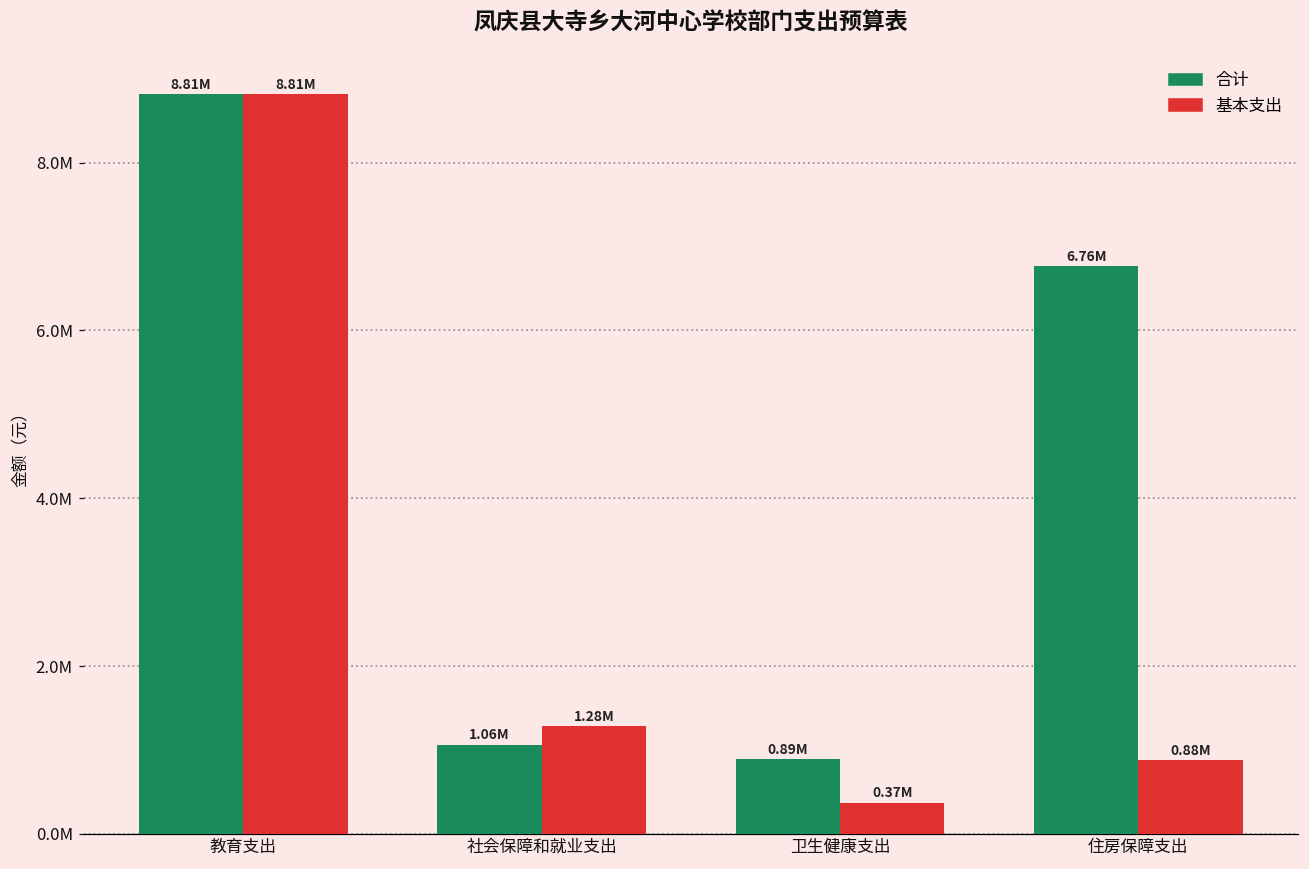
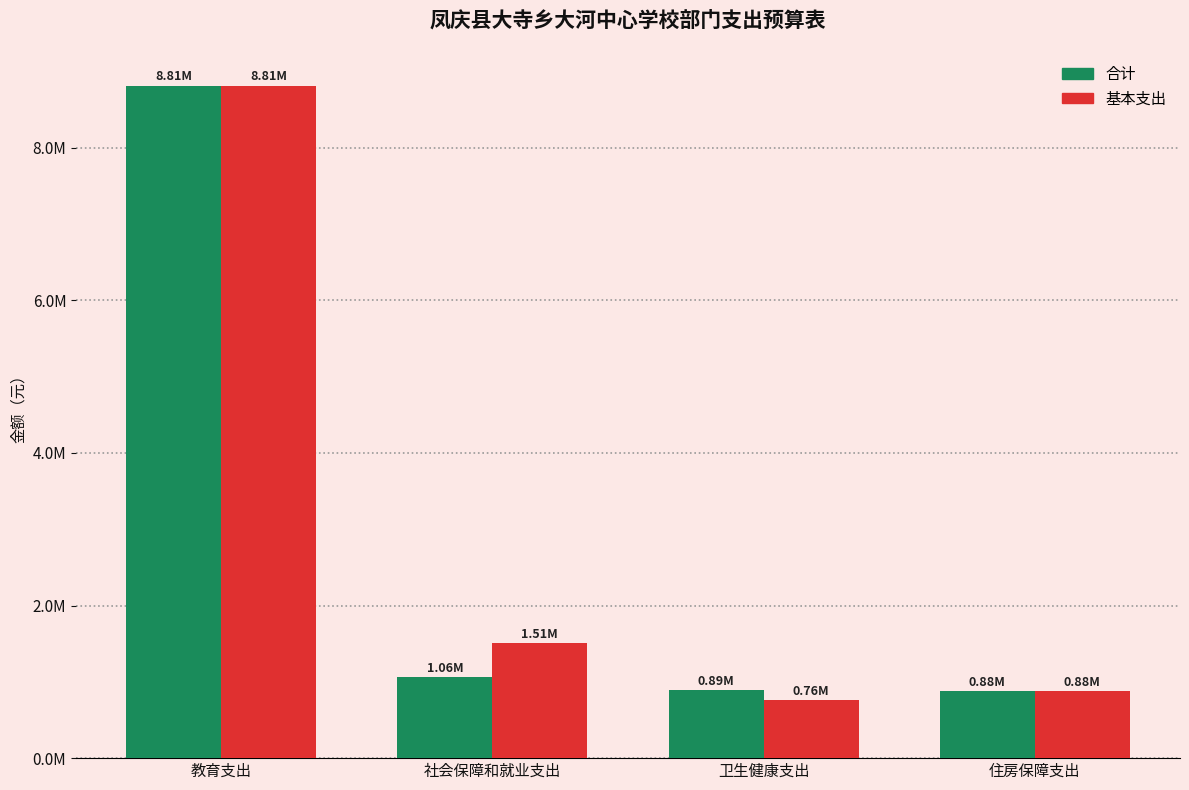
基本支出, 社会保障和就业支出: 1.28M -> 1.51M
基本支出, 卫生健康支出: 0.37M -> 0.76M
合计, 住房保障支出: 6.76M -> 0.88M
